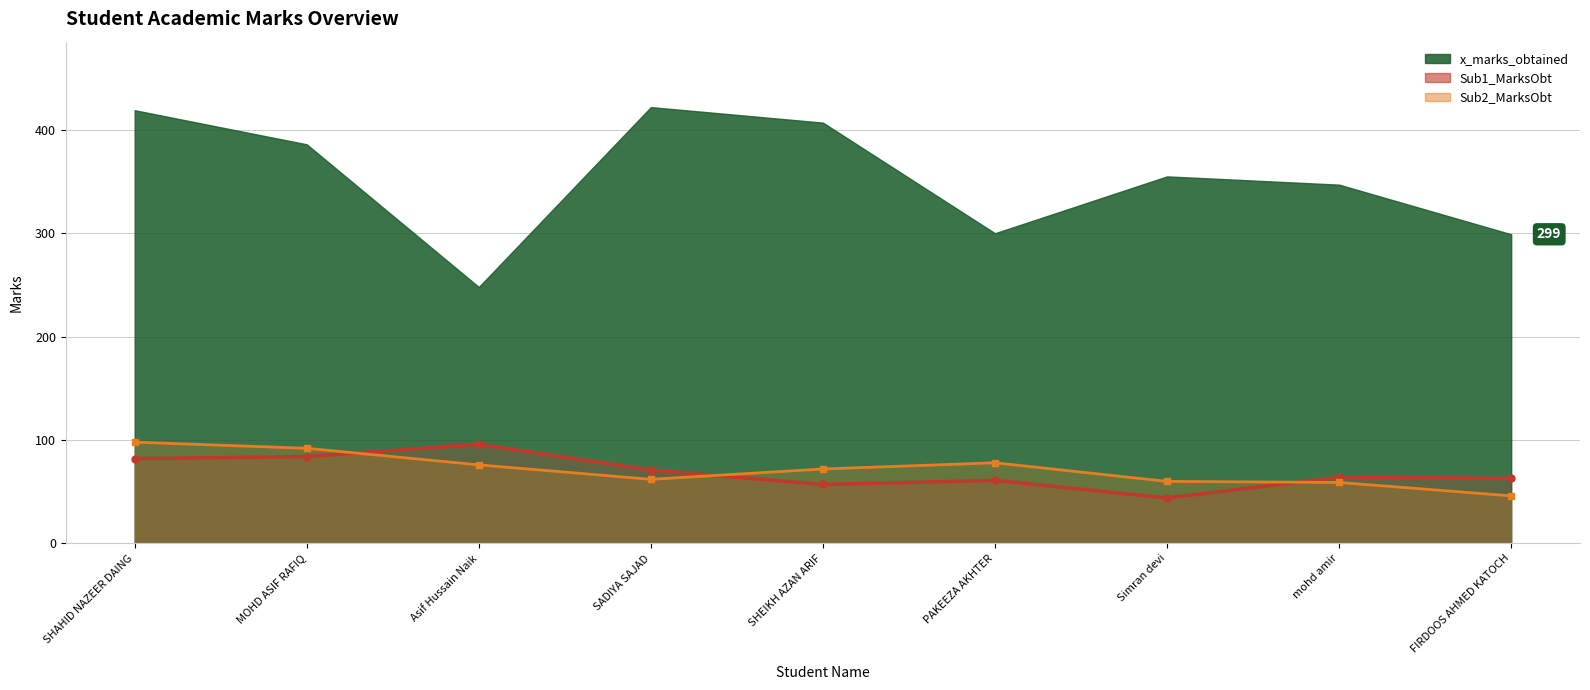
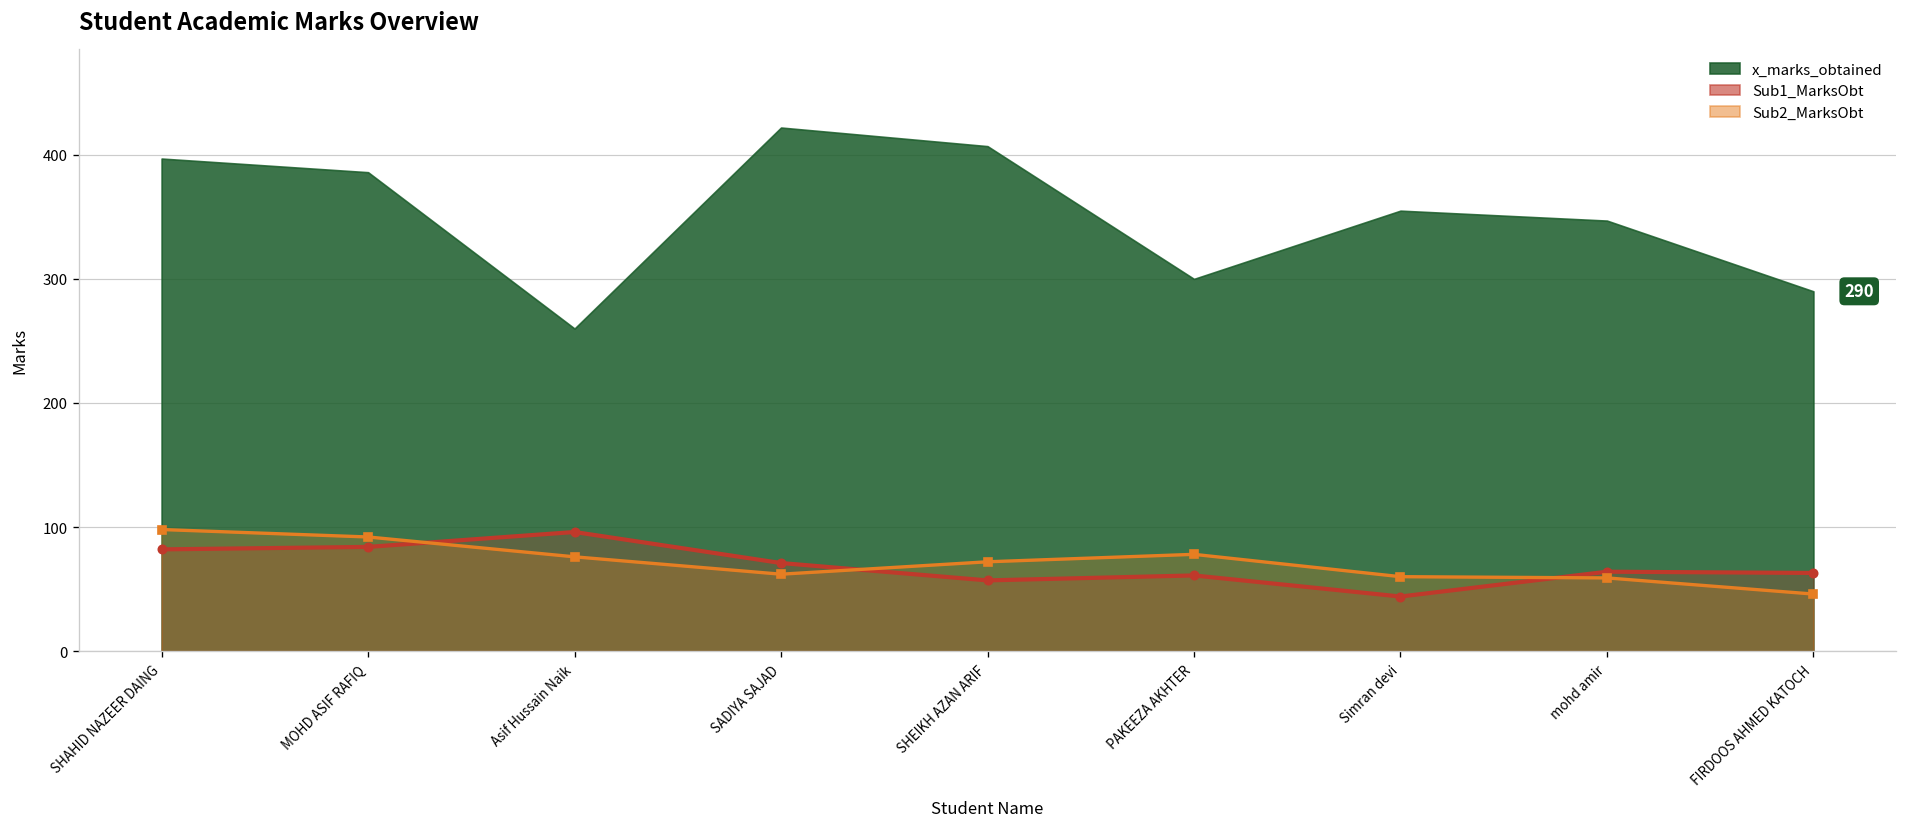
x_marks_obtained, SHAHID NAZEER DAING: 419 -> 397
x_marks_obtained, Asif Hussain Naik: 248 -> 260
x_marks_obtained, FIRDOOS AHMED KATOCH: 299 -> 290
